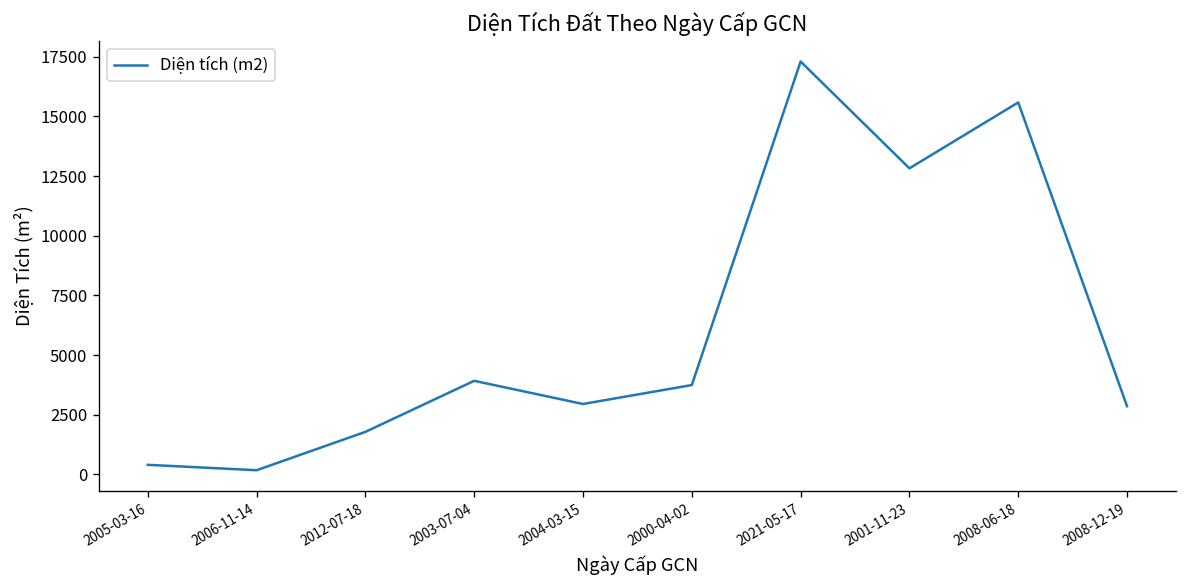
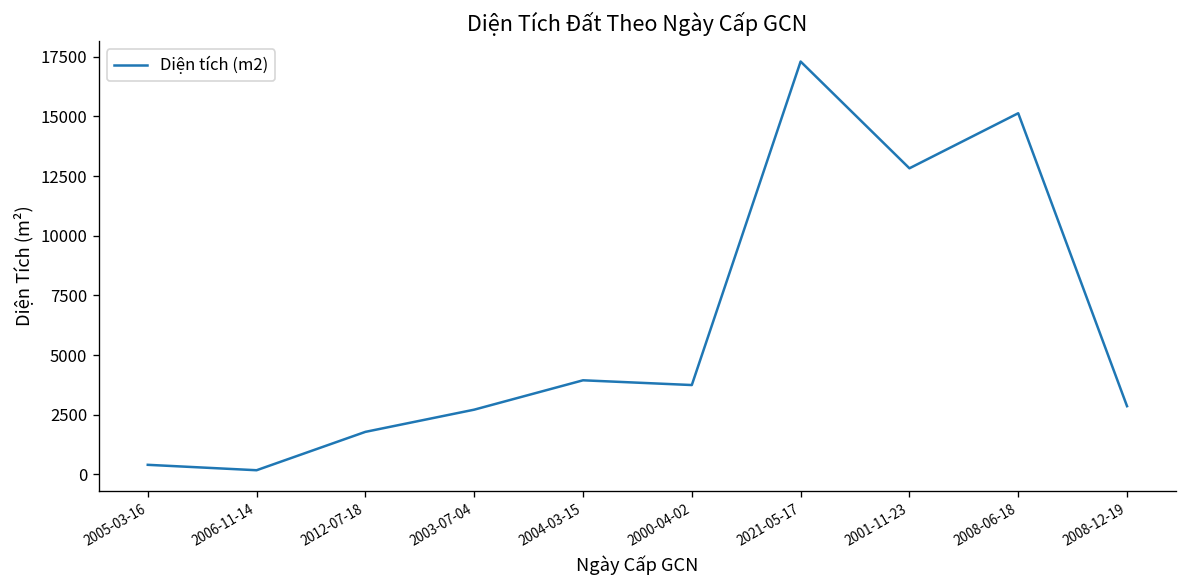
2003-07-04: 3900 -> 2700
2004-03-15: 3000 -> 3900
2008-06-18: 15600 -> 15100
